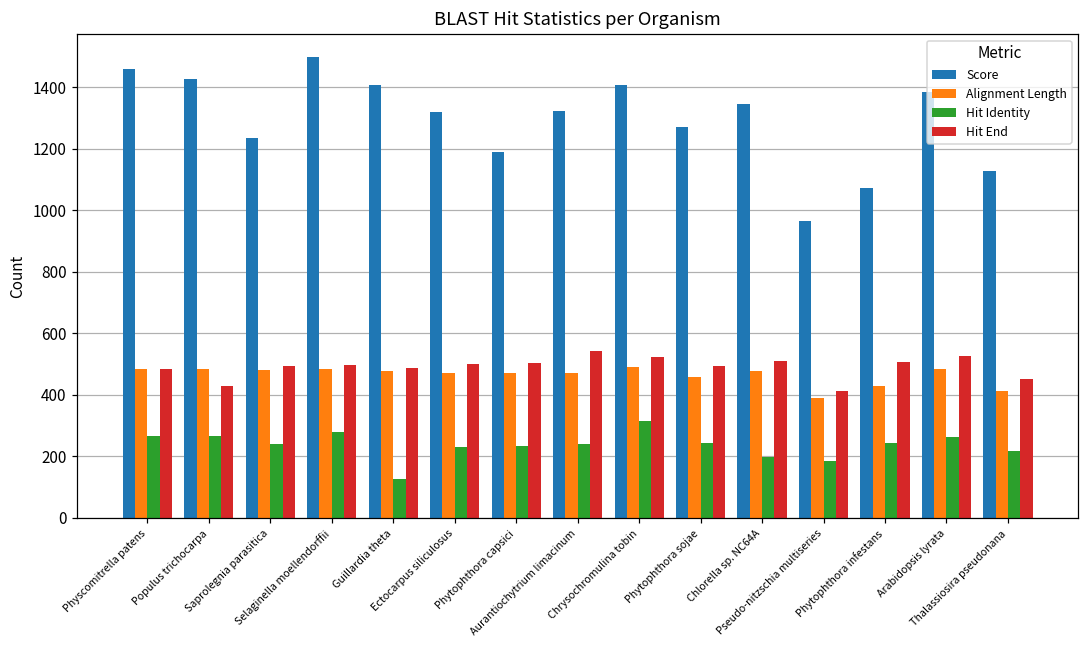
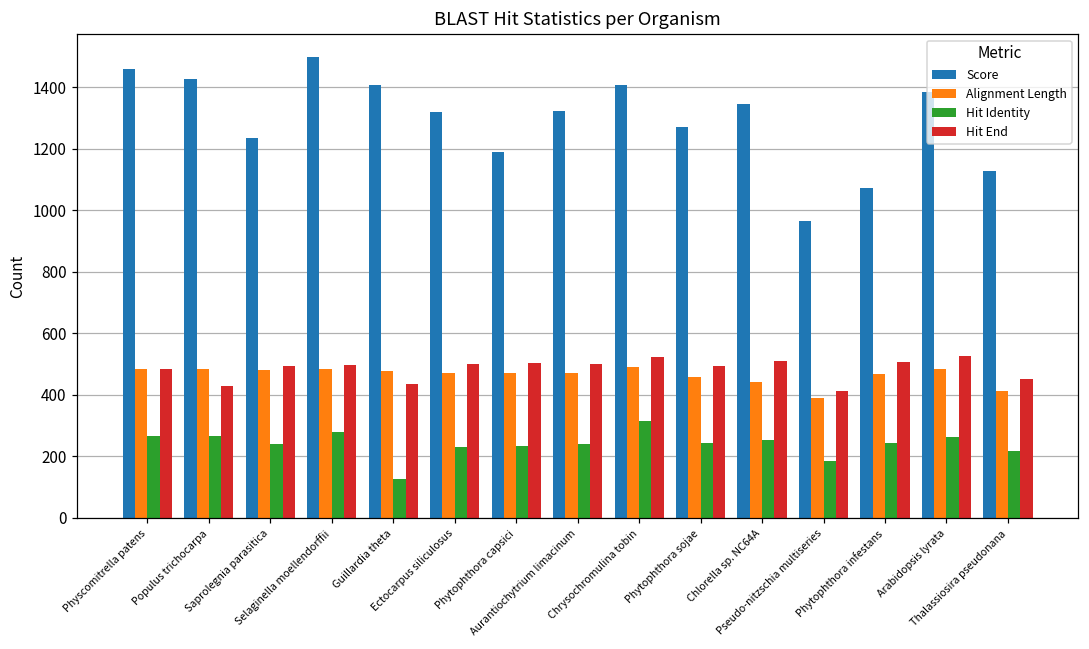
Hit End, Guillardia theta: 490 -> 440
Hit End, Aurantiochytrium limacinum: 540 -> 500
Alignment Length, Chlorella sp. NC64A: 480 -> 440
Hit Identity, Chlorella sp. NC64A: 200 -> 250
Alignment Length, Phytophthora infestans: 430 -> 470
